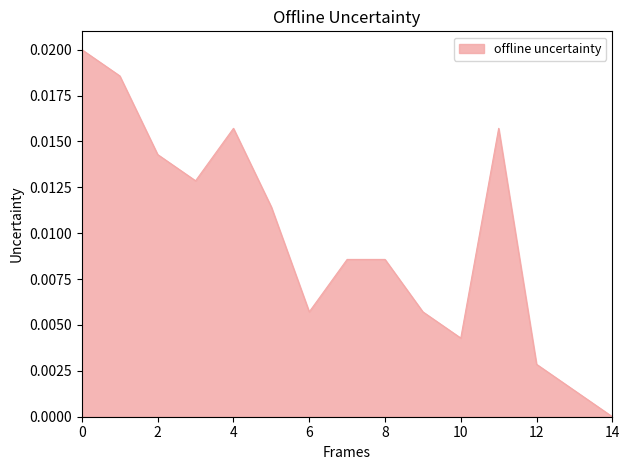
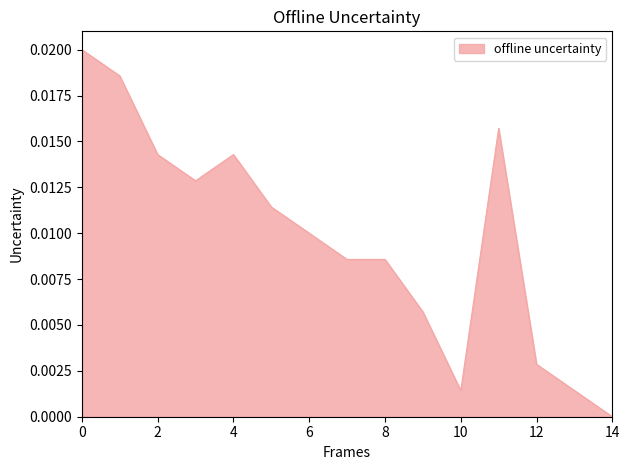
4: 0.0157 -> 0.0143
6: 0.0057 -> 0.0100
10: 0.0043 -> 0.0014
